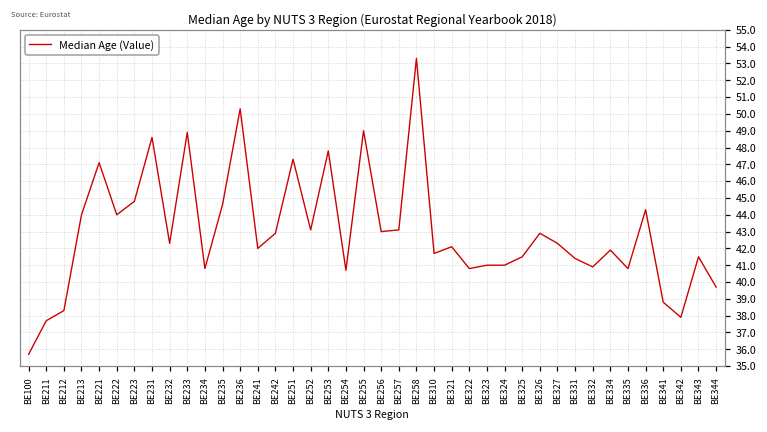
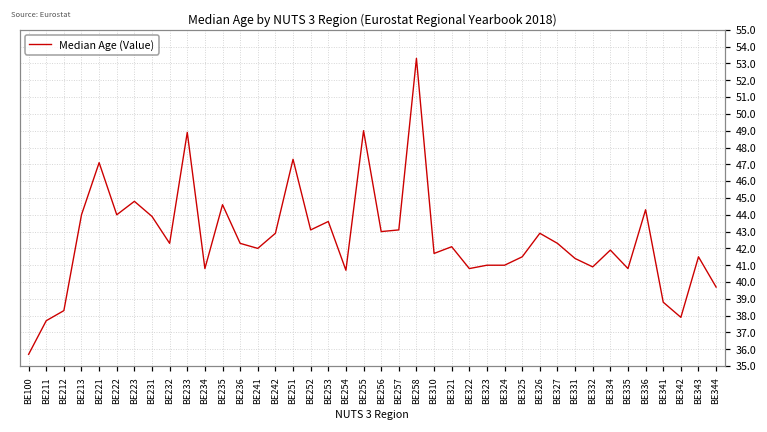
BE231: 48.6 -> 43.9
BE236: 50.3 -> 42.3
BE253: 47.8 -> 43.6
